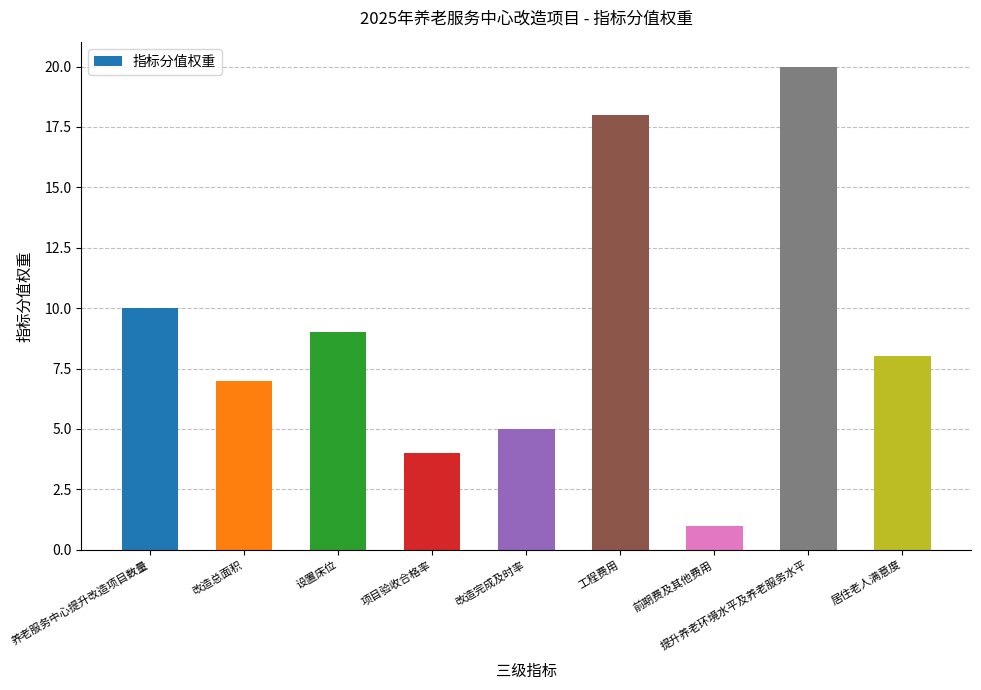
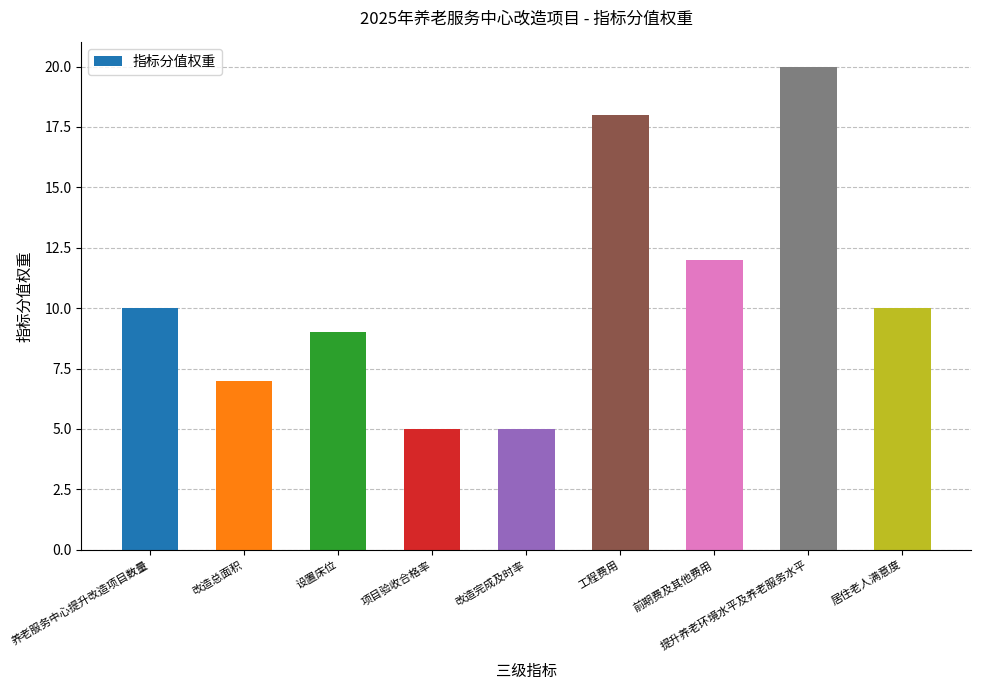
项目验收合格率: 4 -> 5
前期费及其他费用: 1 -> 12
居住老人满意度: 8 -> 10
